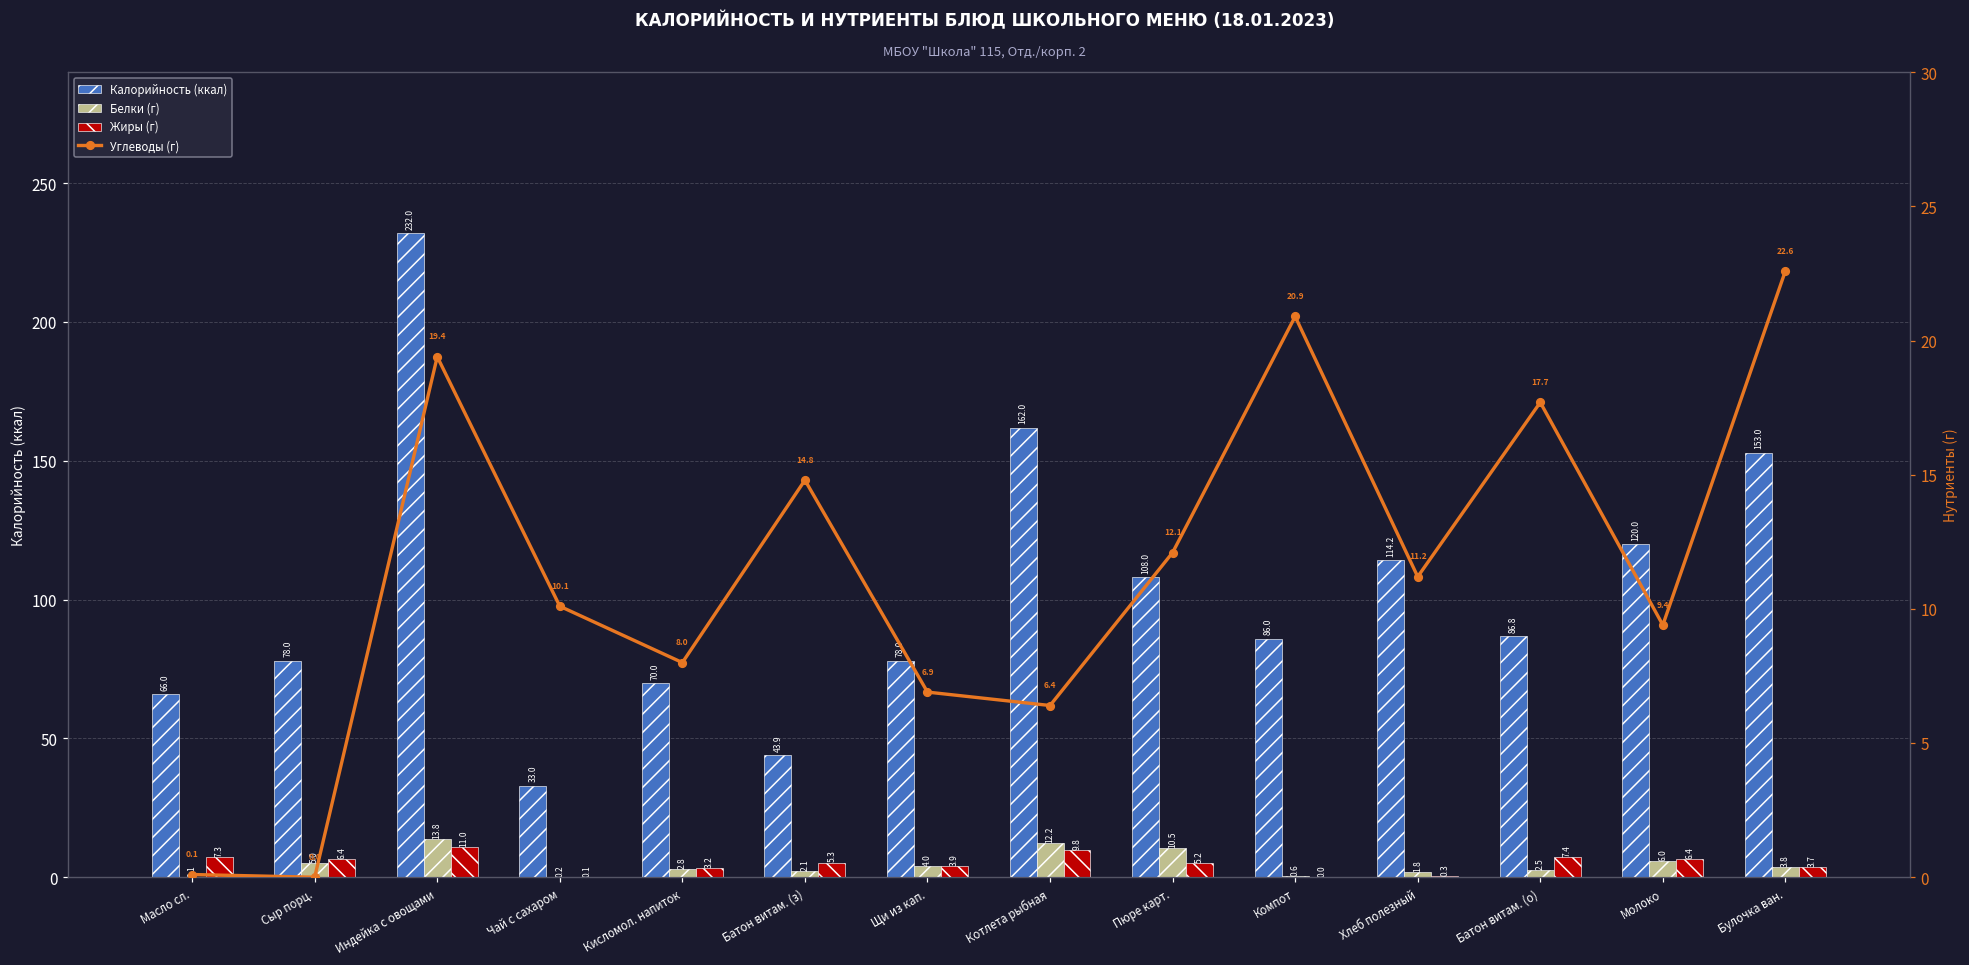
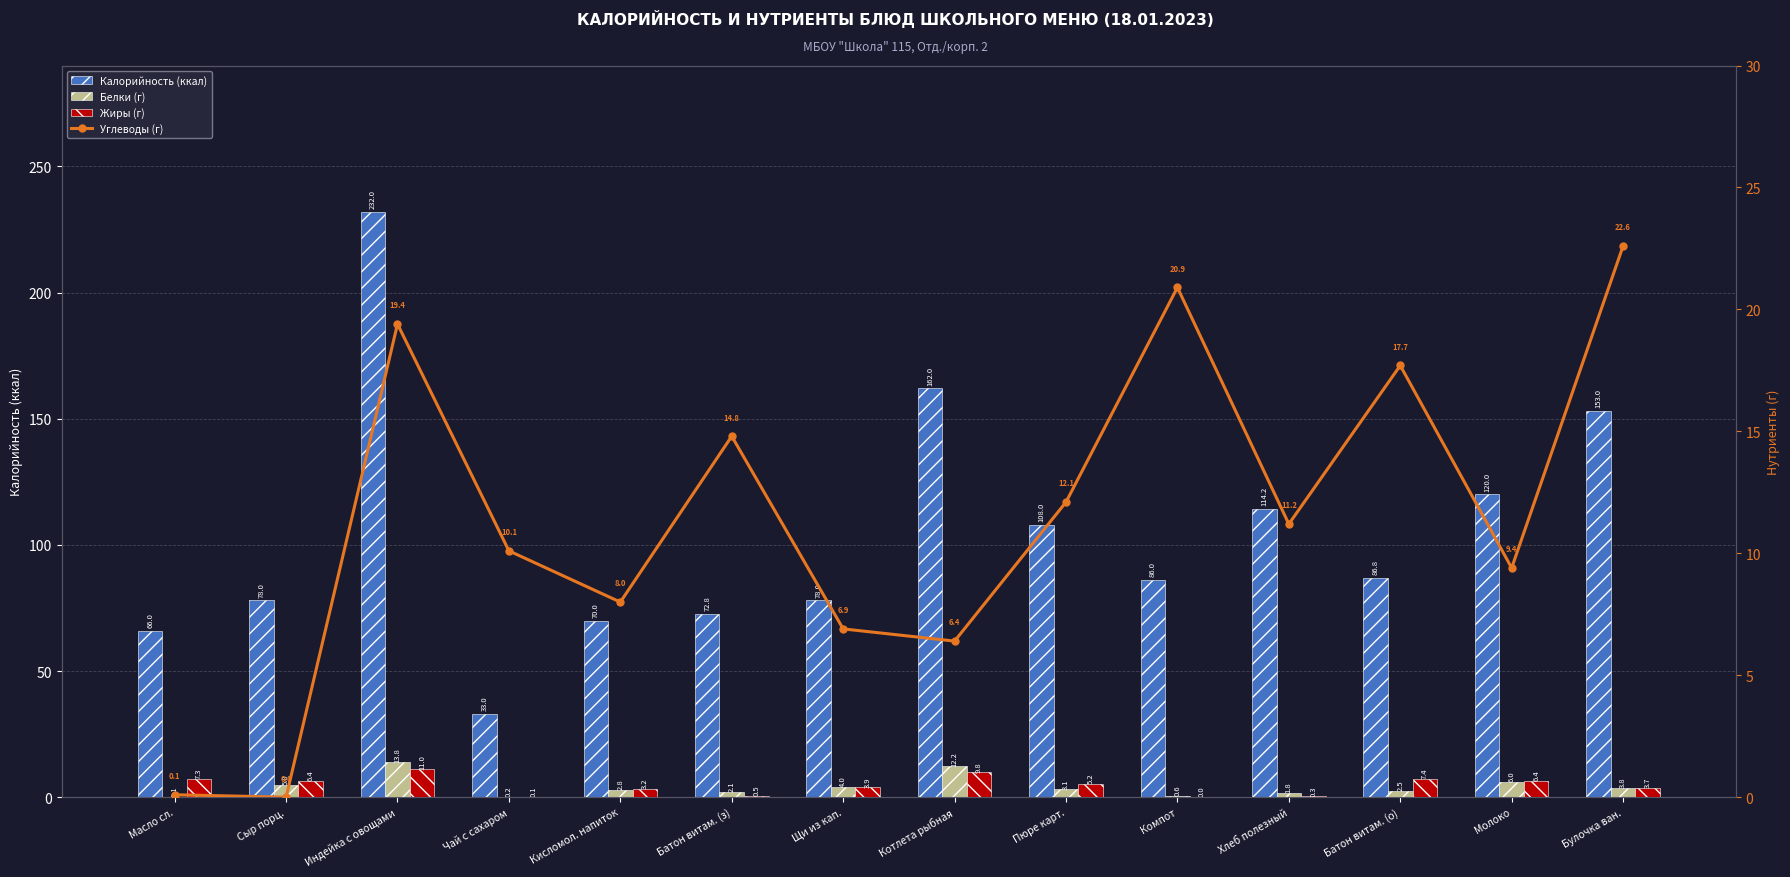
Калорийность (ккал), Батон витам. (з): 43.9 -> 72.8
Жиры (г), Батон витам. (з): 5.3 -> 0.5
Белки (г), Пюре карт.: 10.5 -> 3.1
